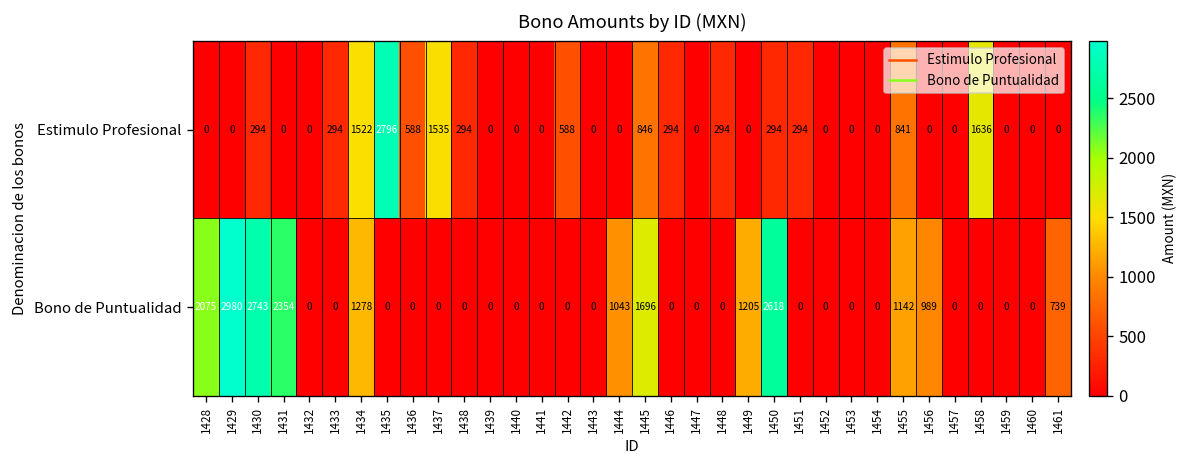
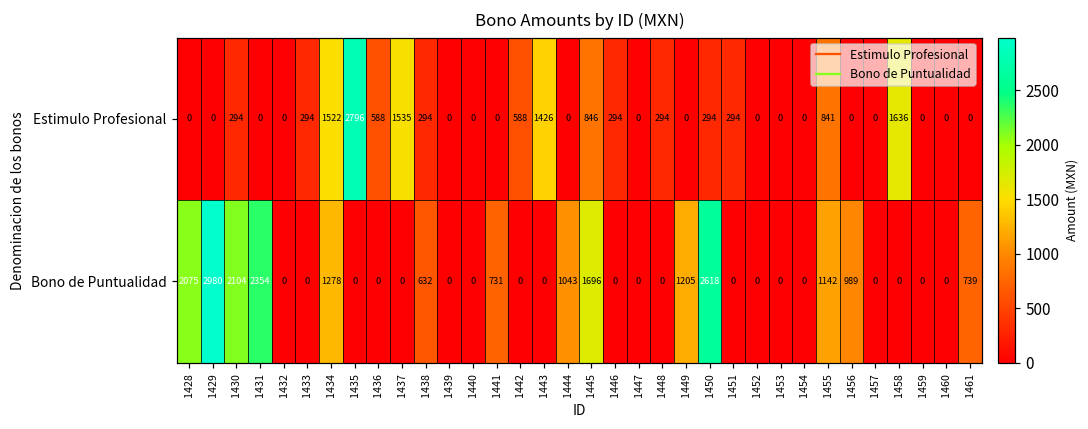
Estimulo Profesional, 1443: 0 -> 1426
Bono de Puntualidad, 1430: 2743 -> 2104
Bono de Puntualidad, 1438: 0 -> 632
Bono de Puntualidad, 1441: 0 -> 731
